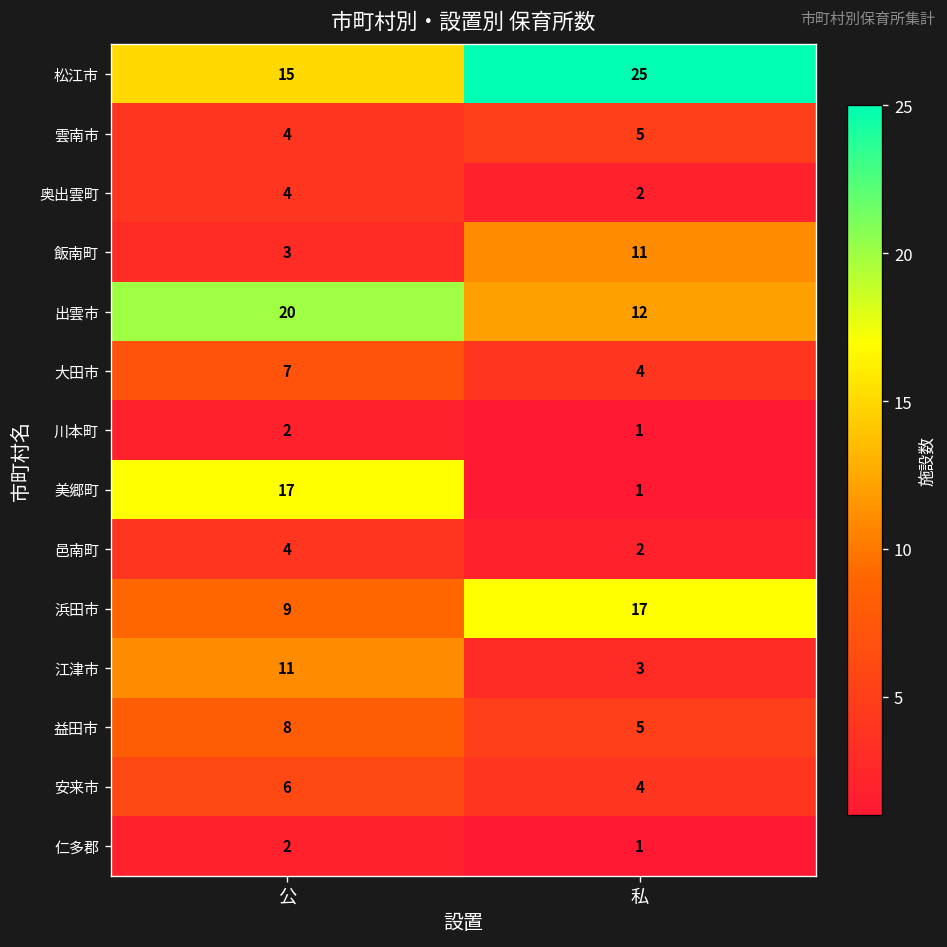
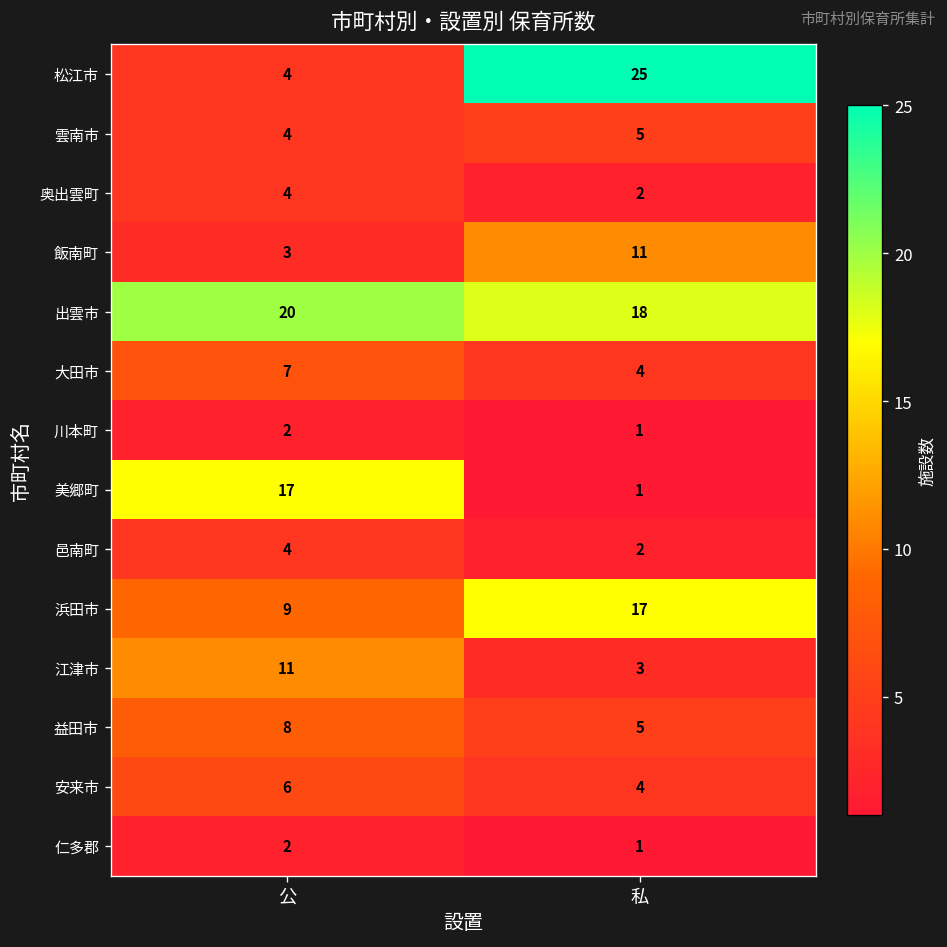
松江市, 公: 15 -> 4
出雲市, 私: 12 -> 18
